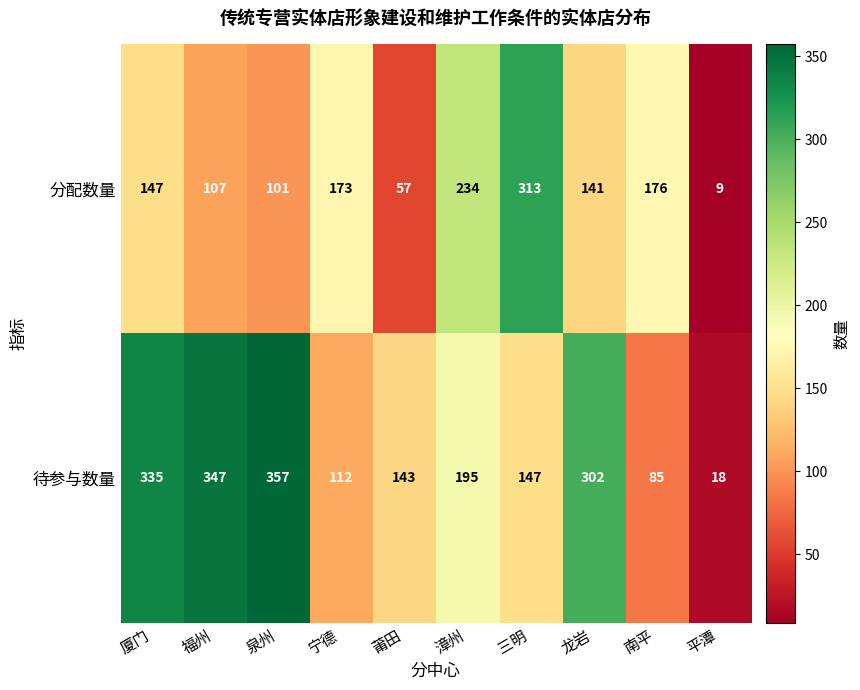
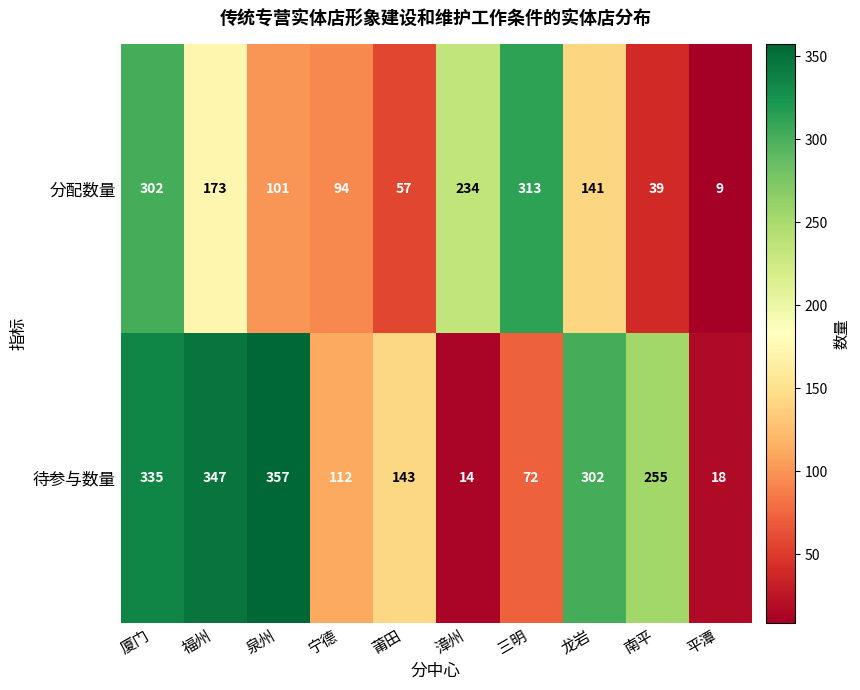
分配数量, 厦门: 147 -> 302
分配数量, 福州: 107 -> 173
分配数量, 宁德: 173 -> 94
分配数量, 南平: 176 -> 39
待参与数量, 漳州: 195 -> 14
待参与数量, 三明: 147 -> 72
待参与数量, 南平: 85 -> 255
